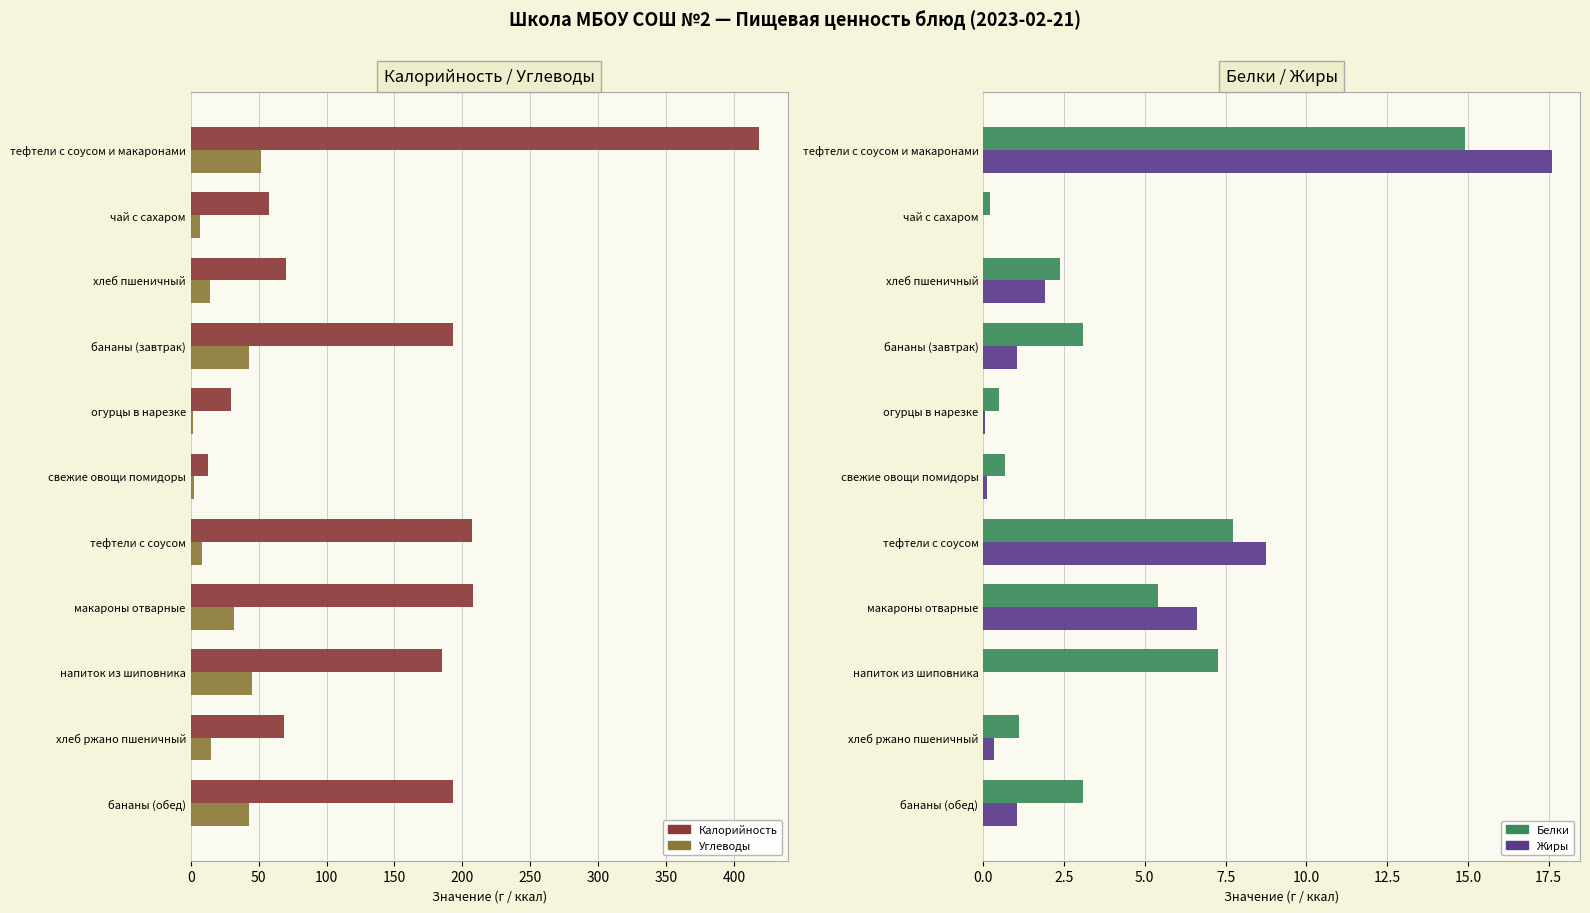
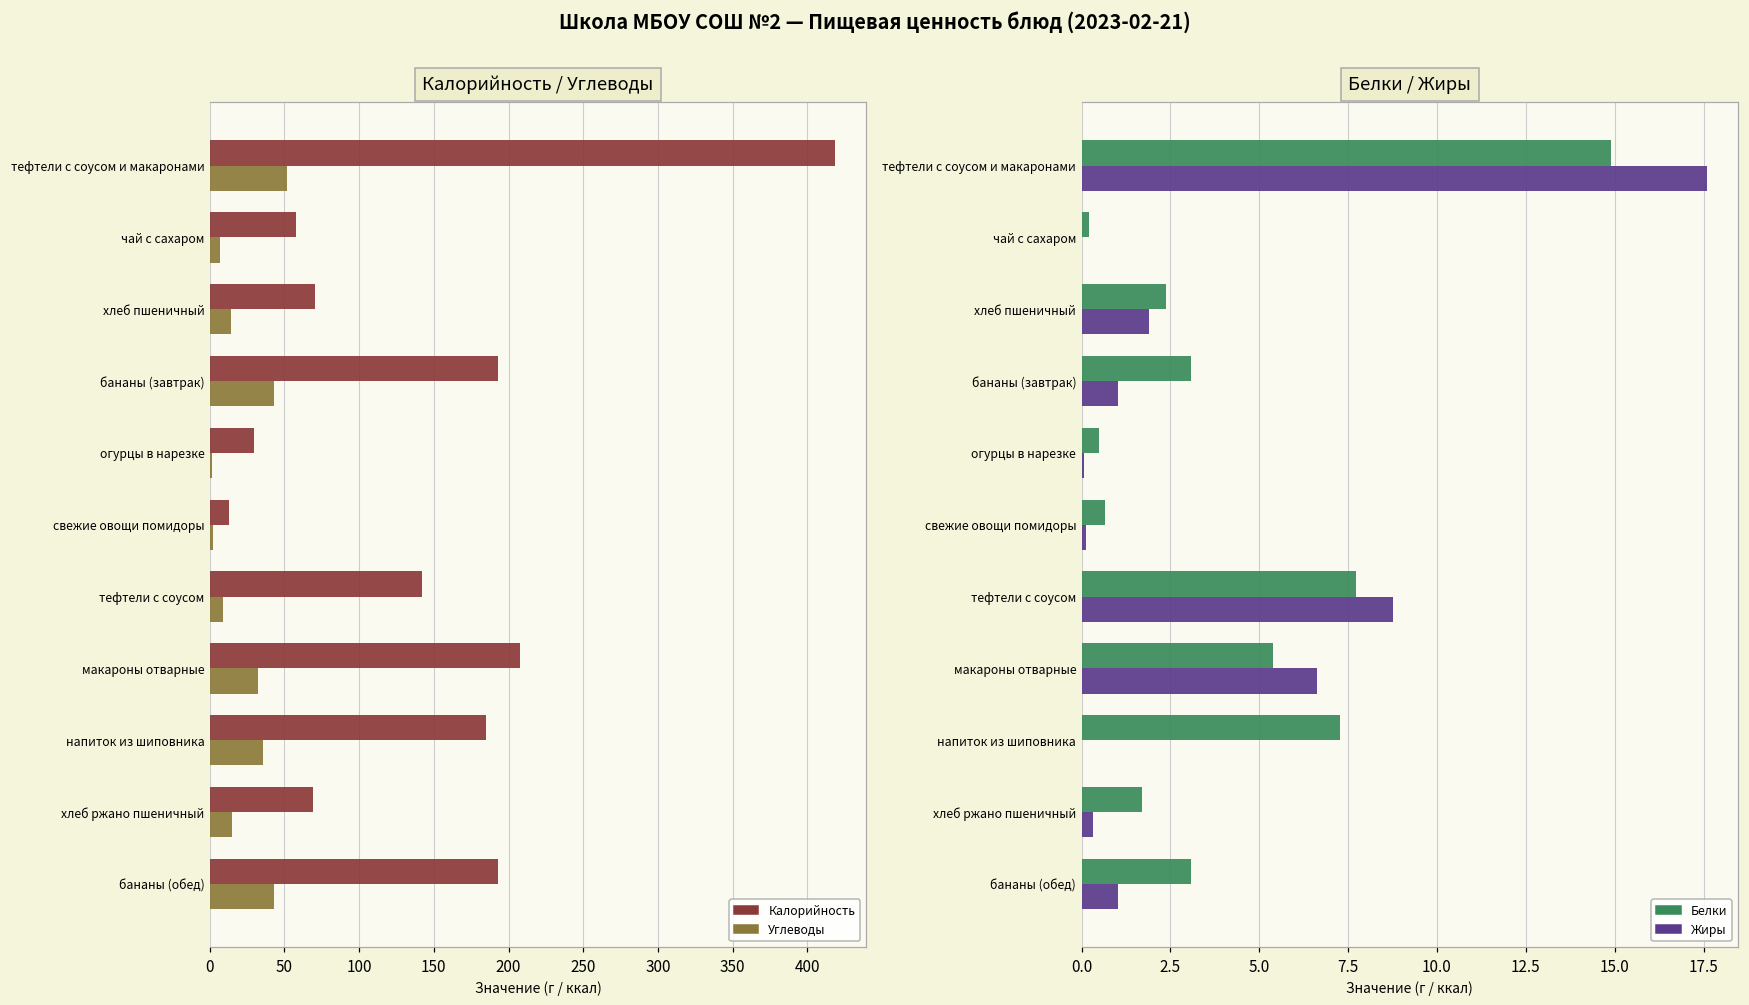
Калорийность / Углеводы, Калорийность, тефтели с соусом: 207 -> 142
Калорийность / Углеводы, Углеводы, напиток из шиповника: 45 -> 36
Белки / Жиры, Белки, хлеб ржано пшеничный: 1.1 -> 1.7
